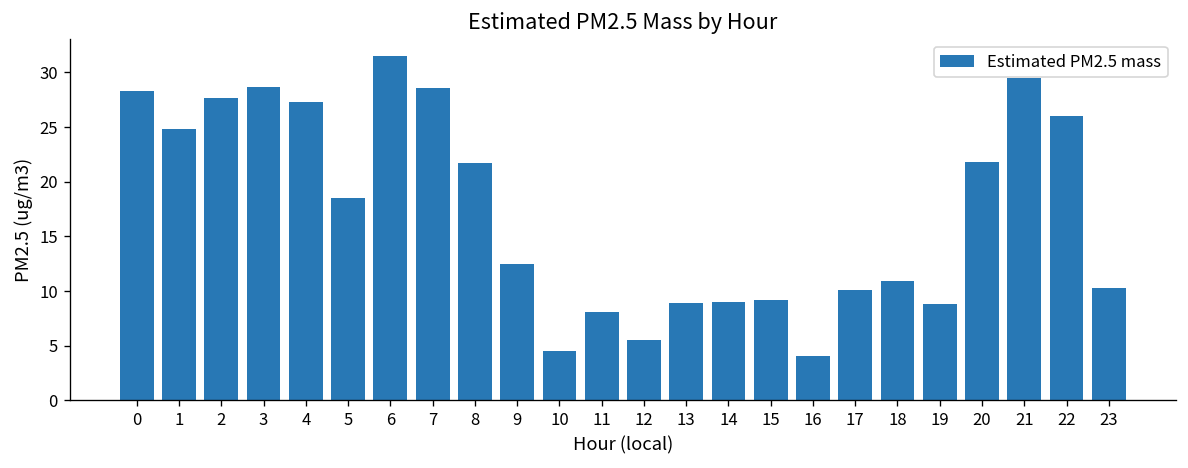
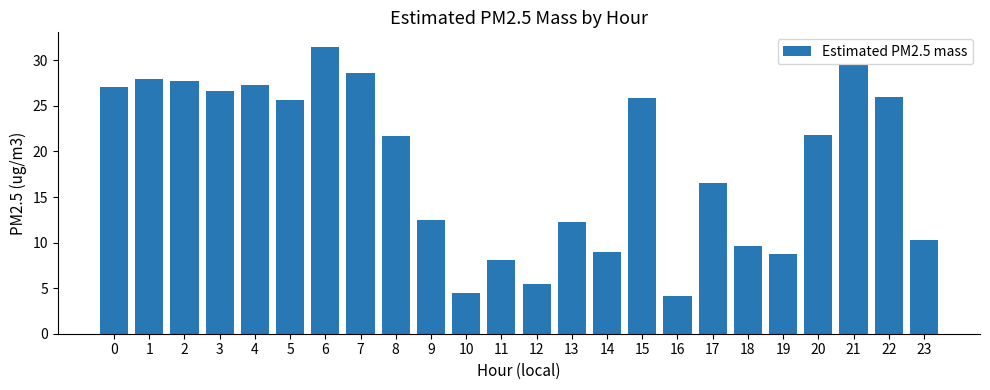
0: 28 -> 27
1: 25 -> 28
3: 29 -> 27
5: 19 -> 26
13: 9 -> 12
15: 9 -> 26
17: 10 -> 17
18: 11 -> 10
